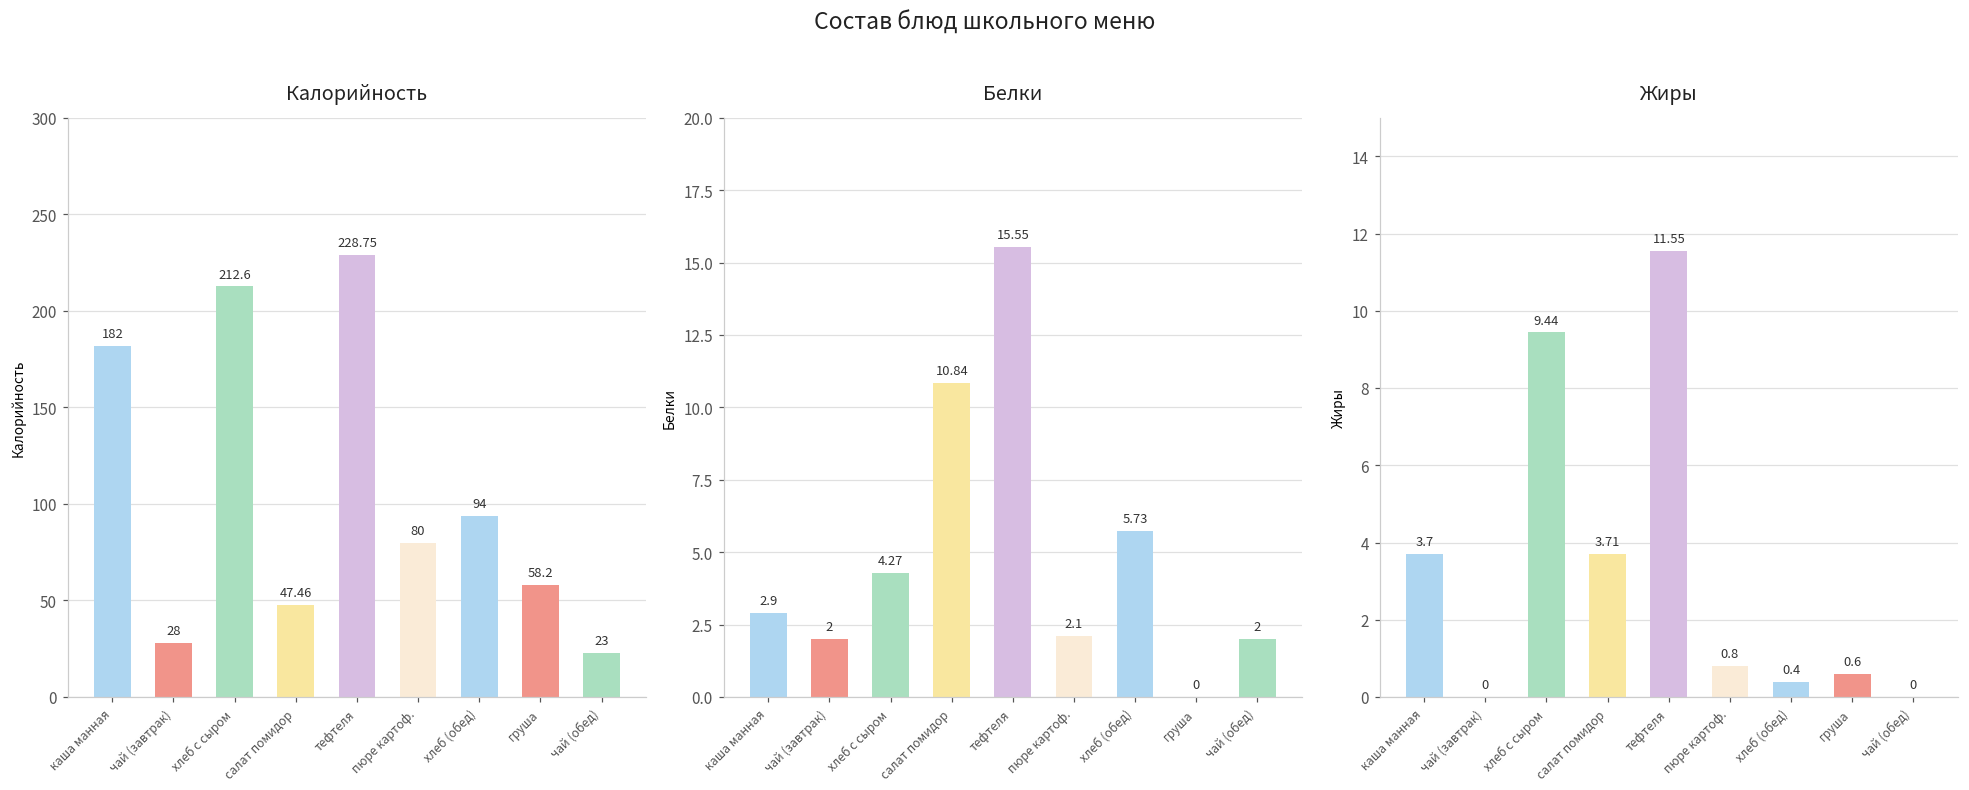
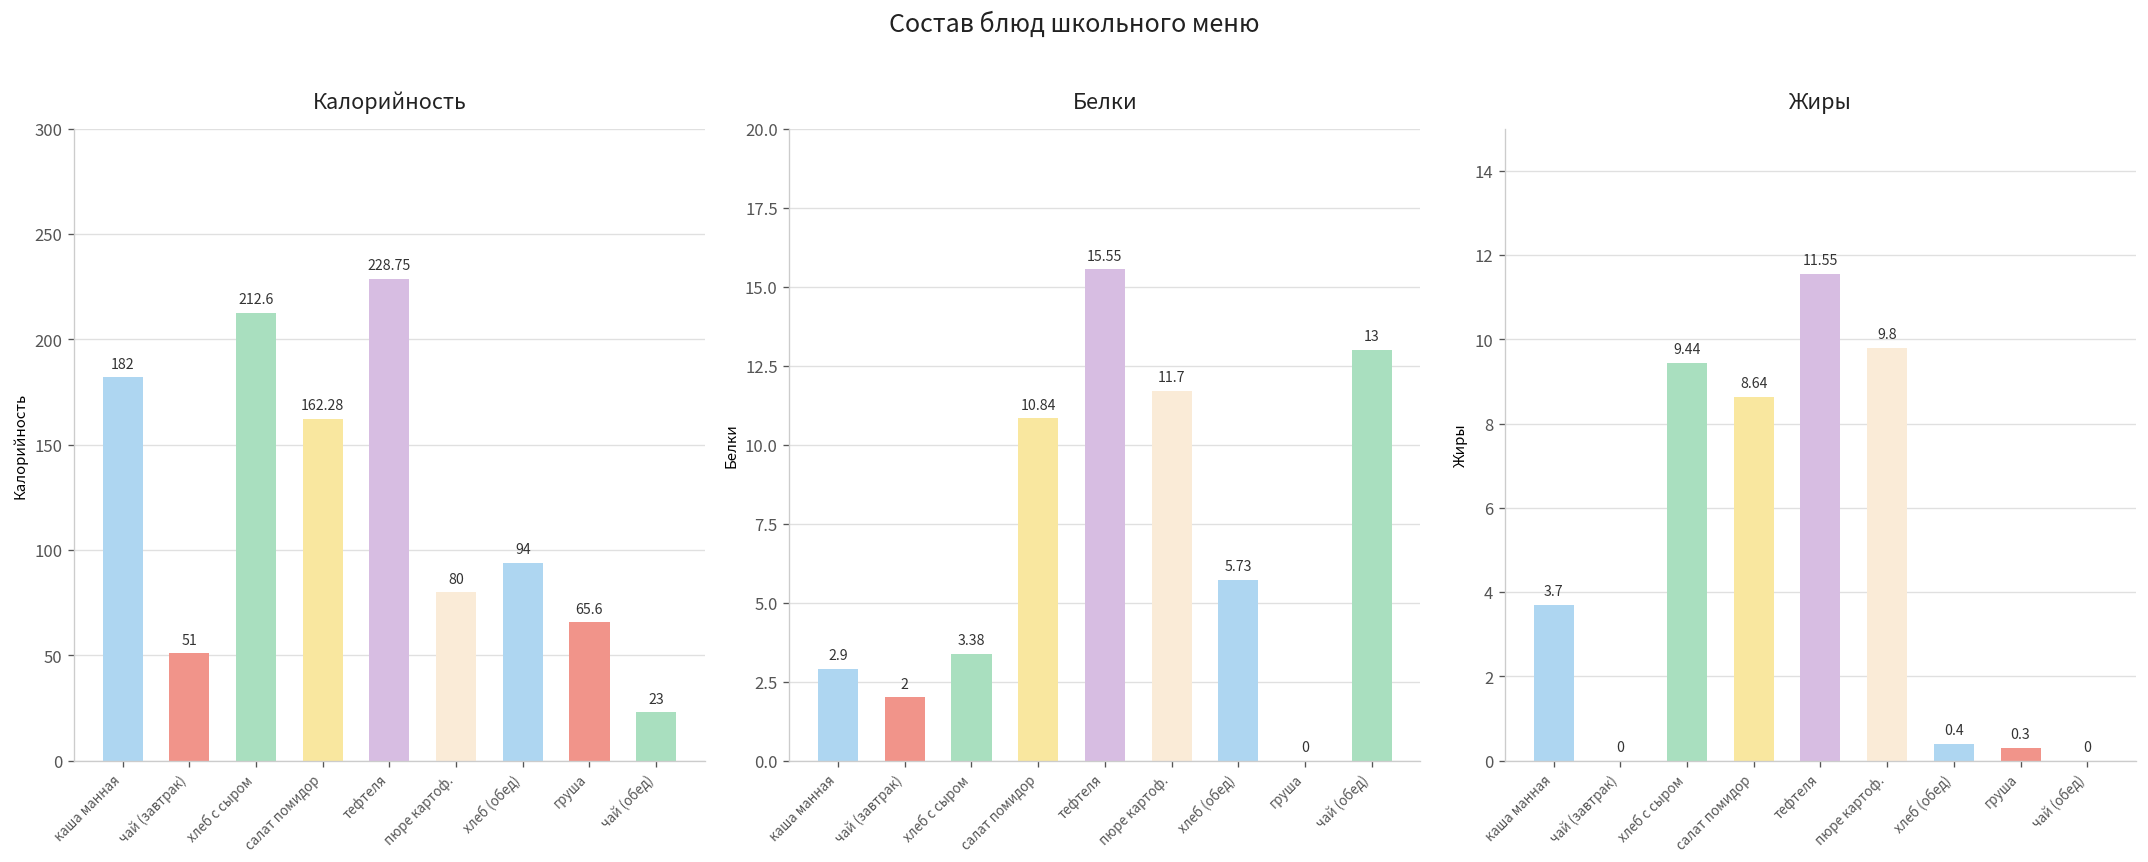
Калорийность, чай (завтрак): 28 -> 51
Калорийность, салат помидор: 47.46 -> 162.28
Калорийность, груша: 58.2 -> 65.6
Белки, хлеб с сыром: 4.27 -> 3.38
Белки, пюре картоф.: 2.1 -> 11.7
Белки, чай (обед): 2 -> 13
Жиры, салат помидор: 3.71 -> 8.64
Жиры, пюре картоф.: 0.8 -> 9.8
Жиры, груша: 0.6 -> 0.3
